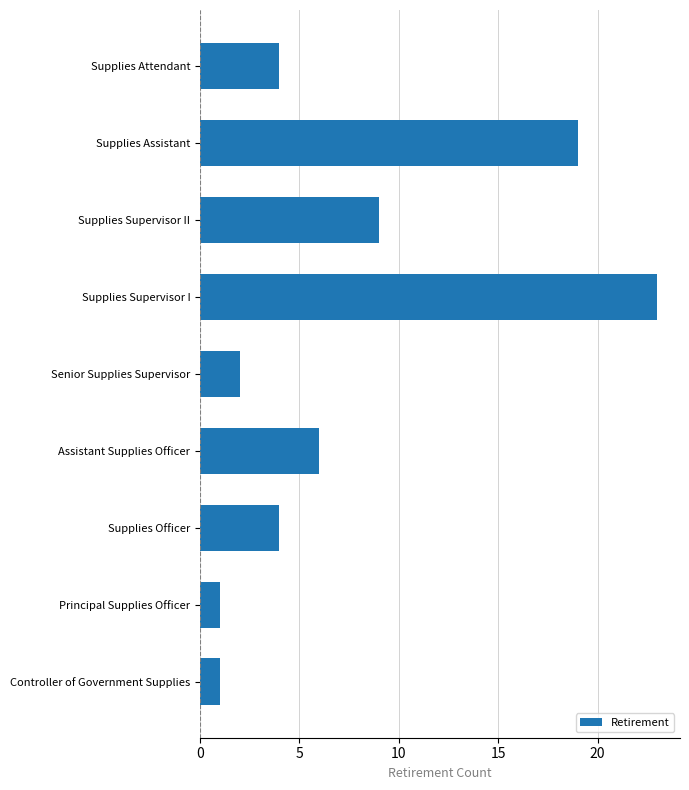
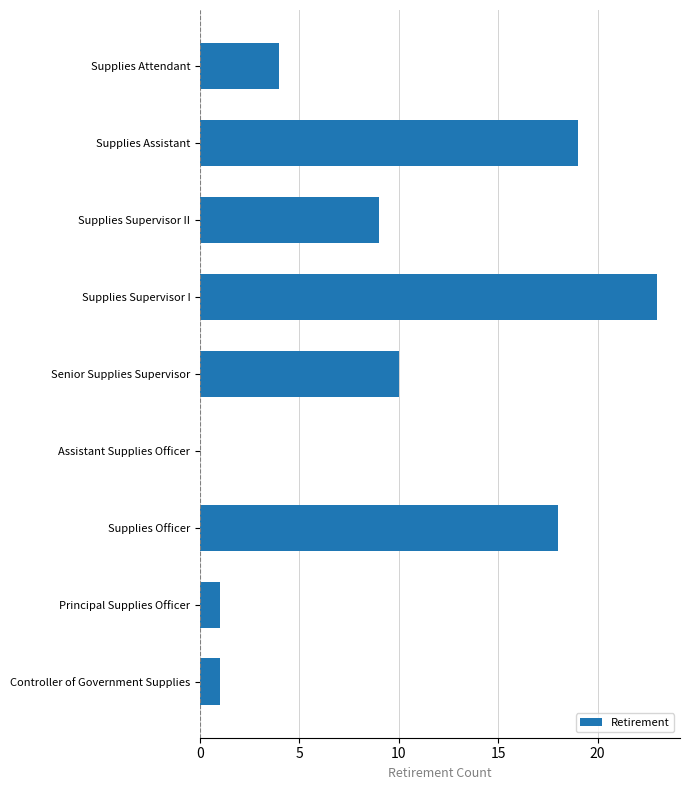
Senior Supplies Supervisor: 2 -> 10
Assistant Supplies Officer: 6 -> 0
Supplies Officer: 4 -> 18
